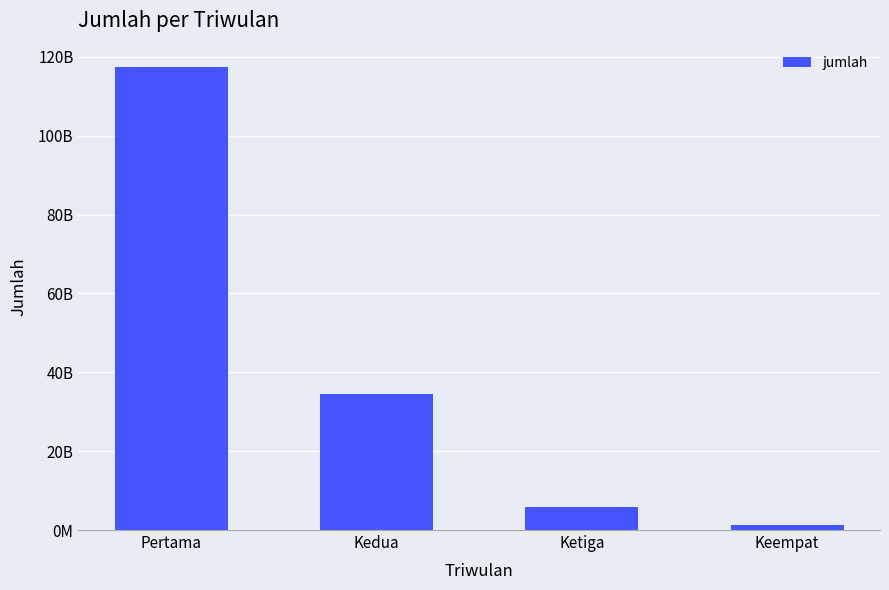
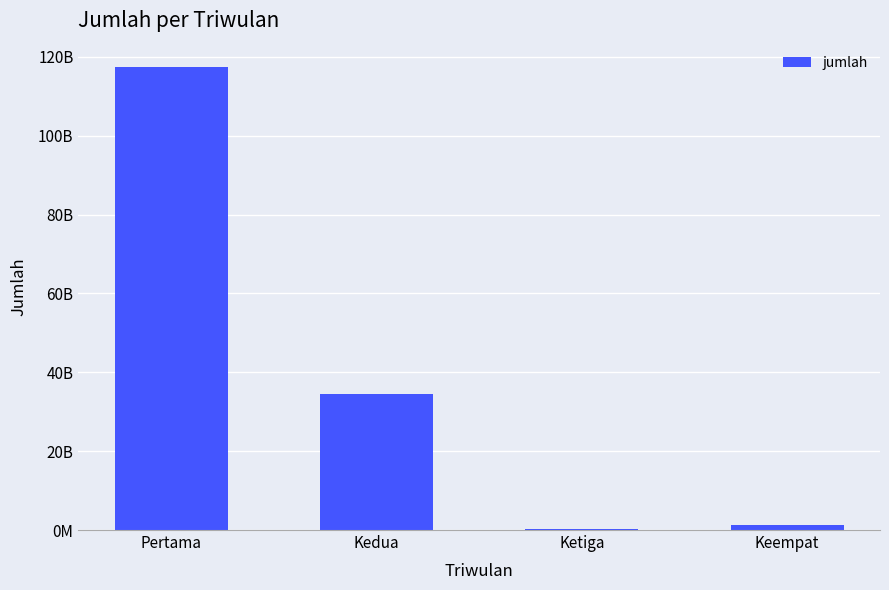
Ketiga: 6000000000 -> 0
